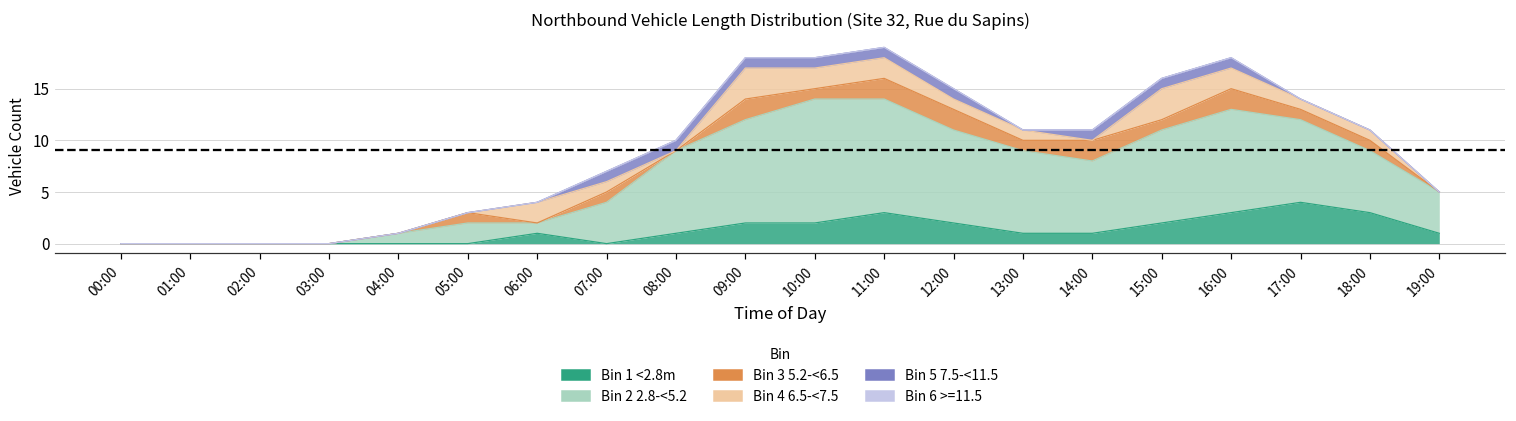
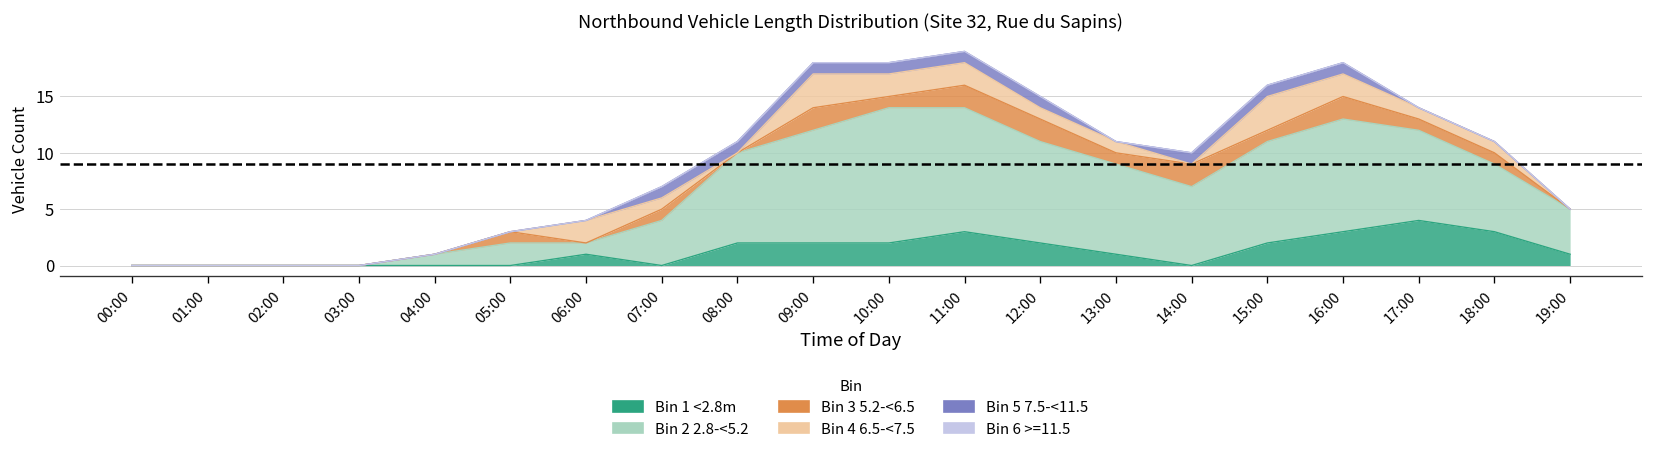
Bin 1 <2.8m, 08:00: 1 -> 2
Bin 1 <2.8m, 14:00: 1 -> 0
